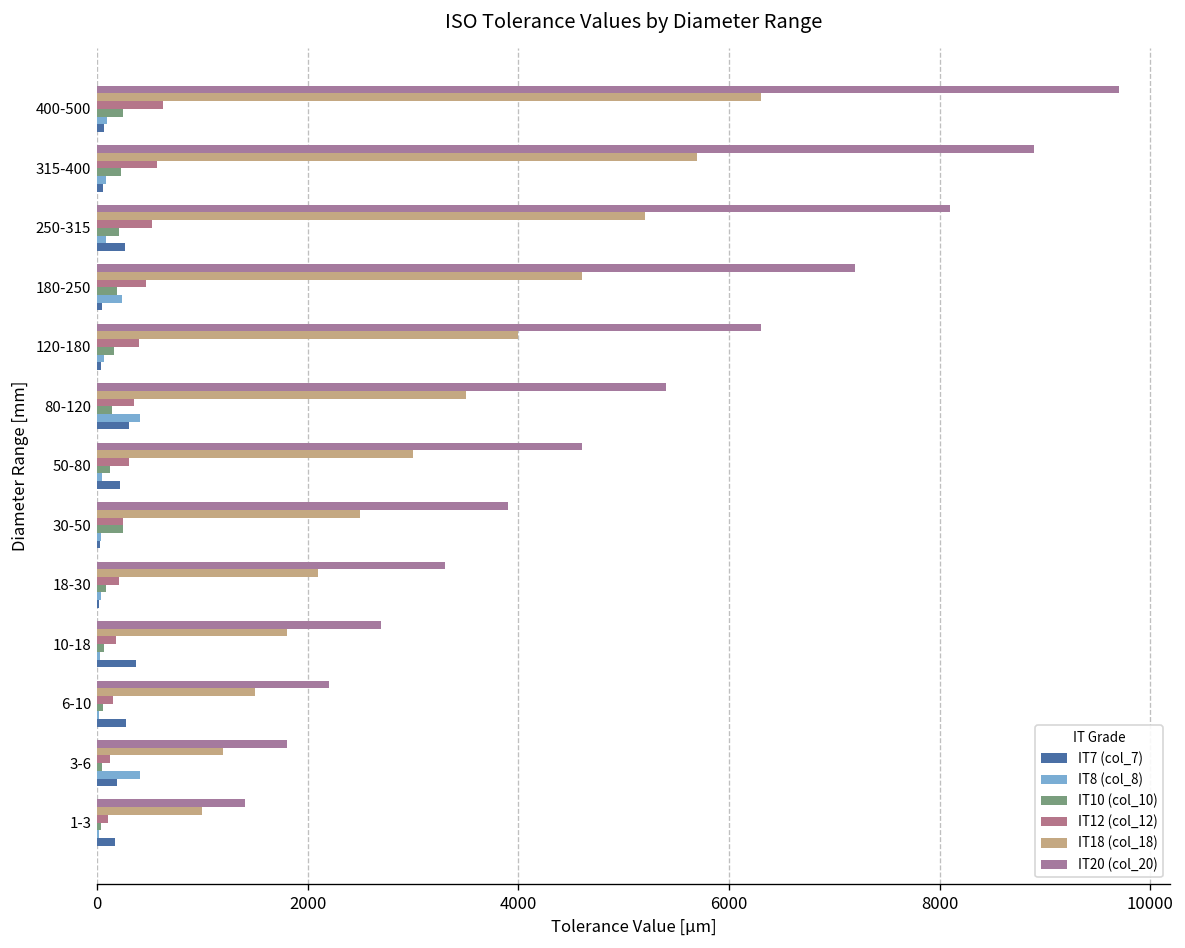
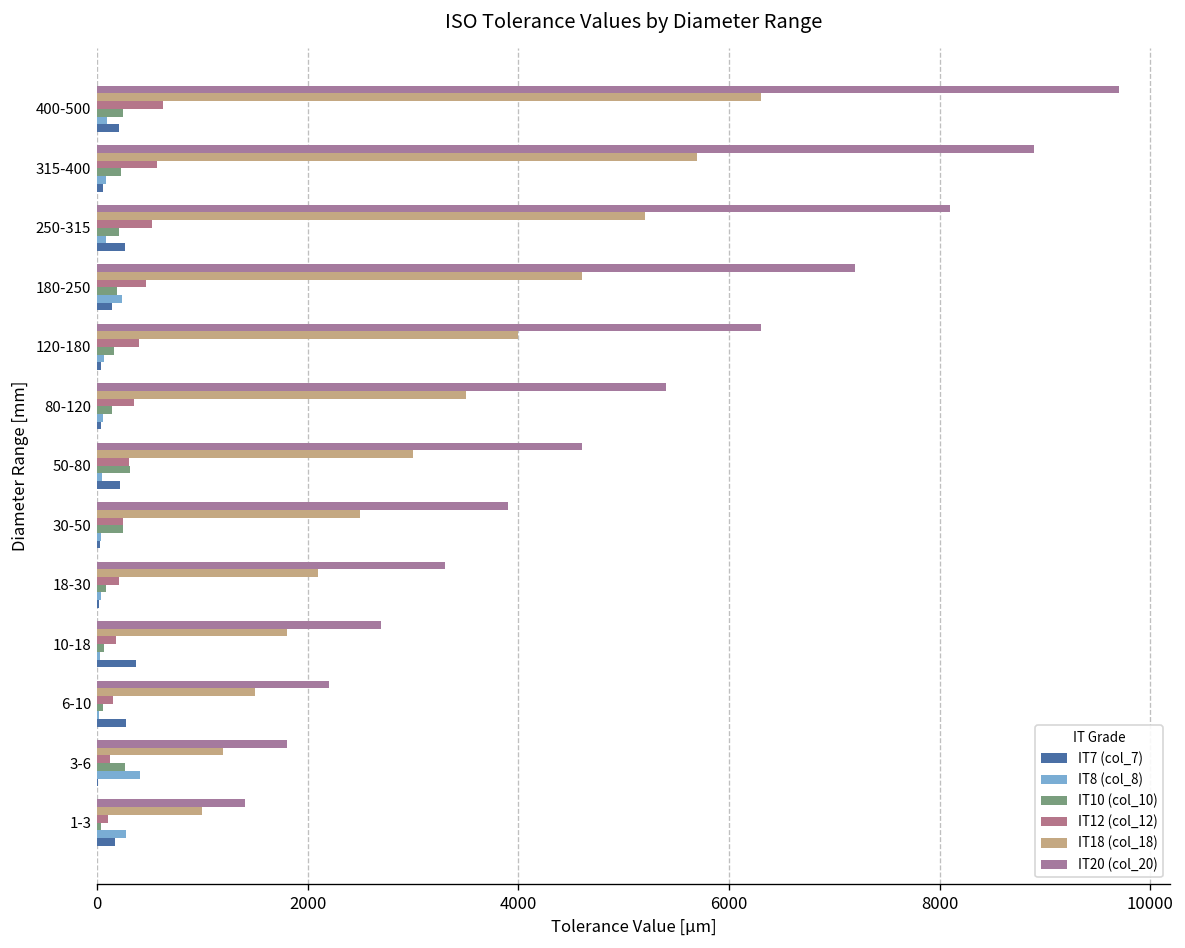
IT7 (col_7), 400-500: 100 -> 200
IT7 (col_7), 180-250: 0 -> 100
IT8 (col_8), 80-120: 400 -> 100
IT7 (col_7), 80-120: 300 -> 0
IT10 (col_10), 50-80: 100 -> 300
IT10 (col_10), 3-6: 0 -> 300
IT7 (col_7), 3-6: 200 -> 0
IT8 (col_8), 1-3: 0 -> 300
